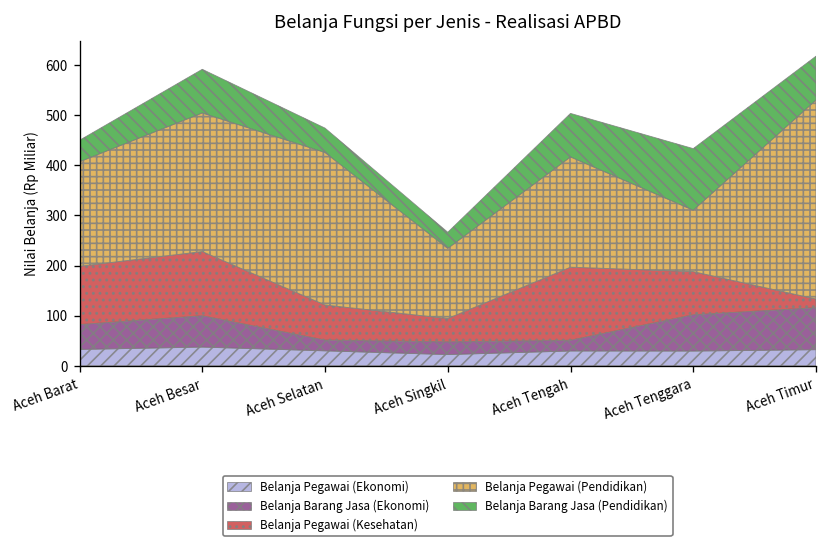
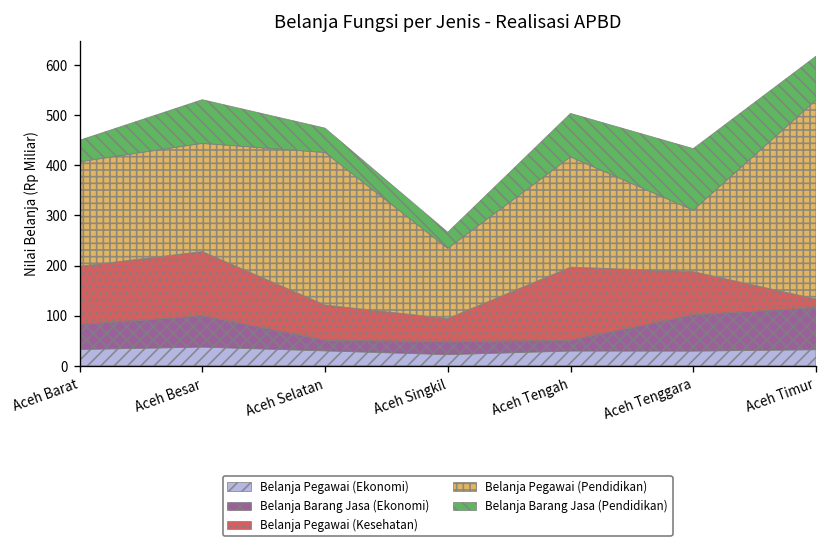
Belanja Pegawai (Pendidikan), Aceh Besar: 280 -> 220
